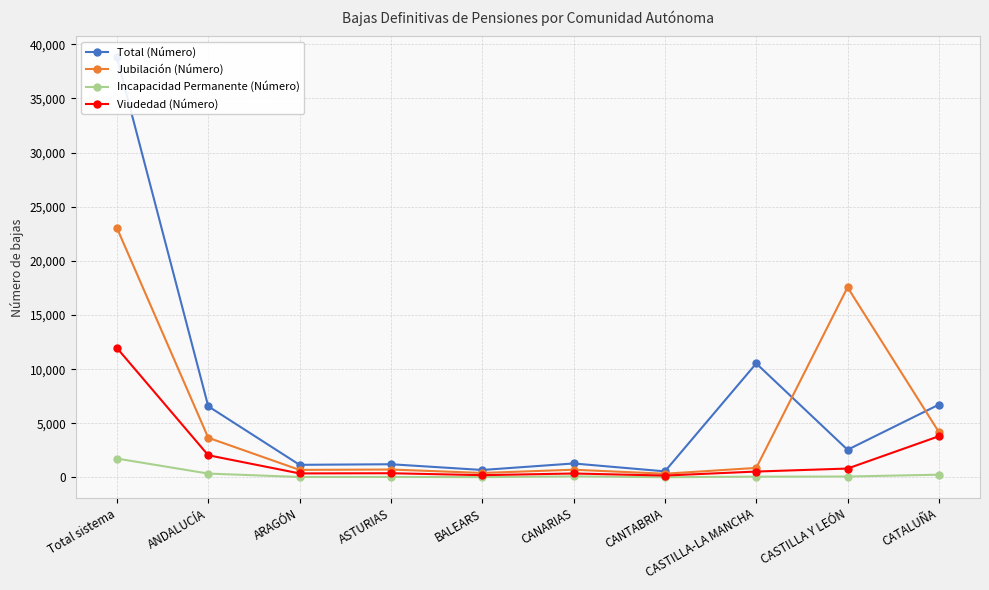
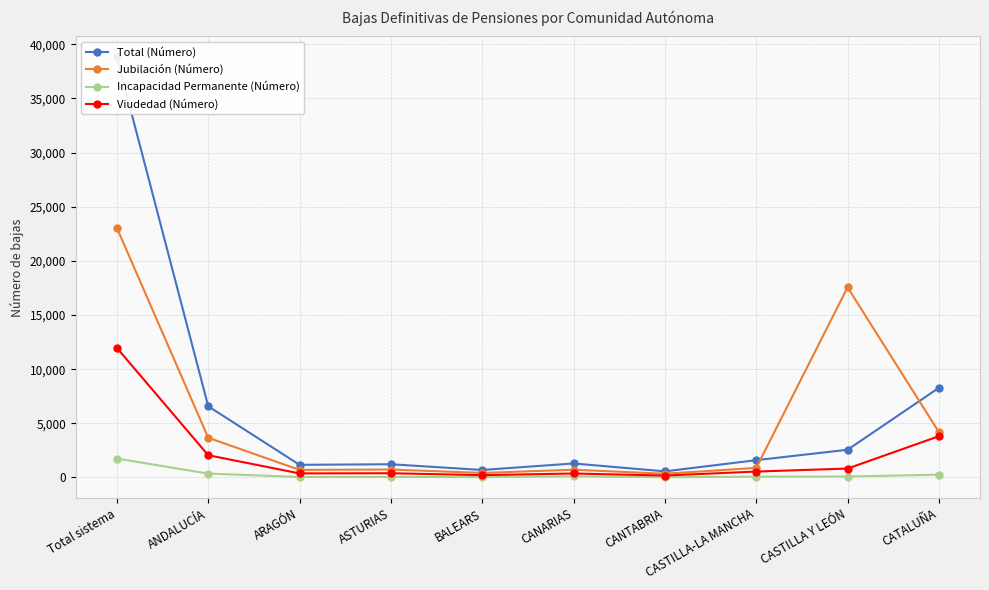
Total (Número), CASTILLA-LA MANCHA: 10,500 -> 1,600
Total (Número), CATALUÑA: 6,700 -> 8,300
